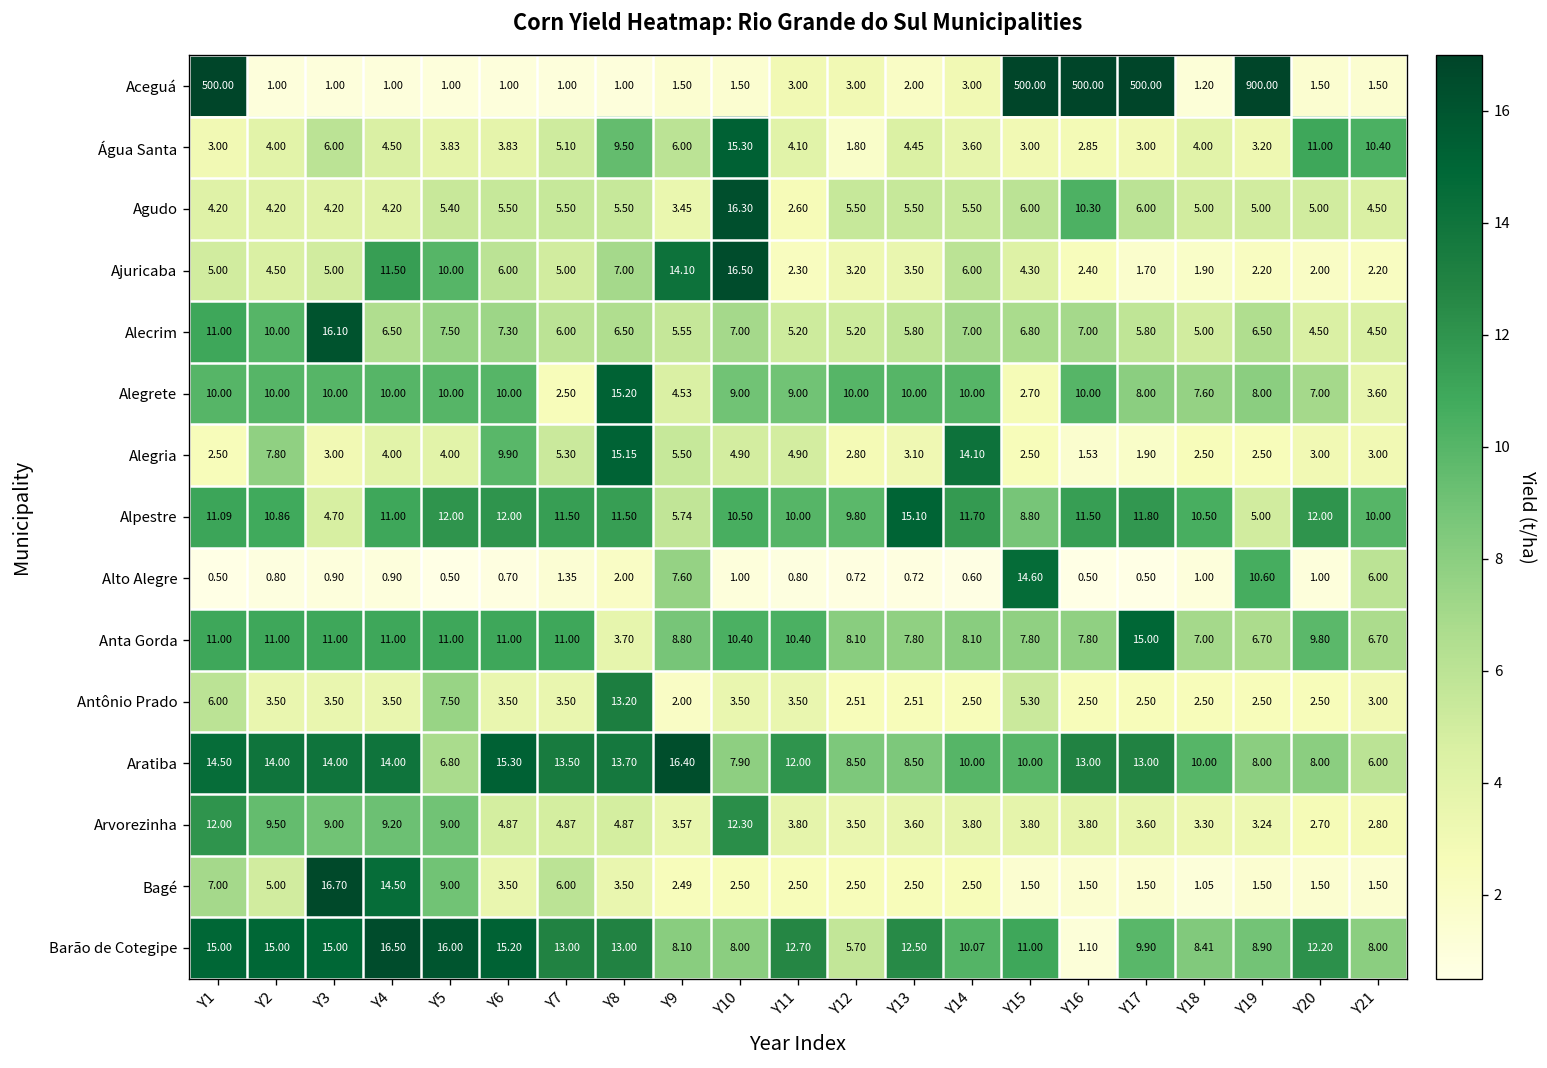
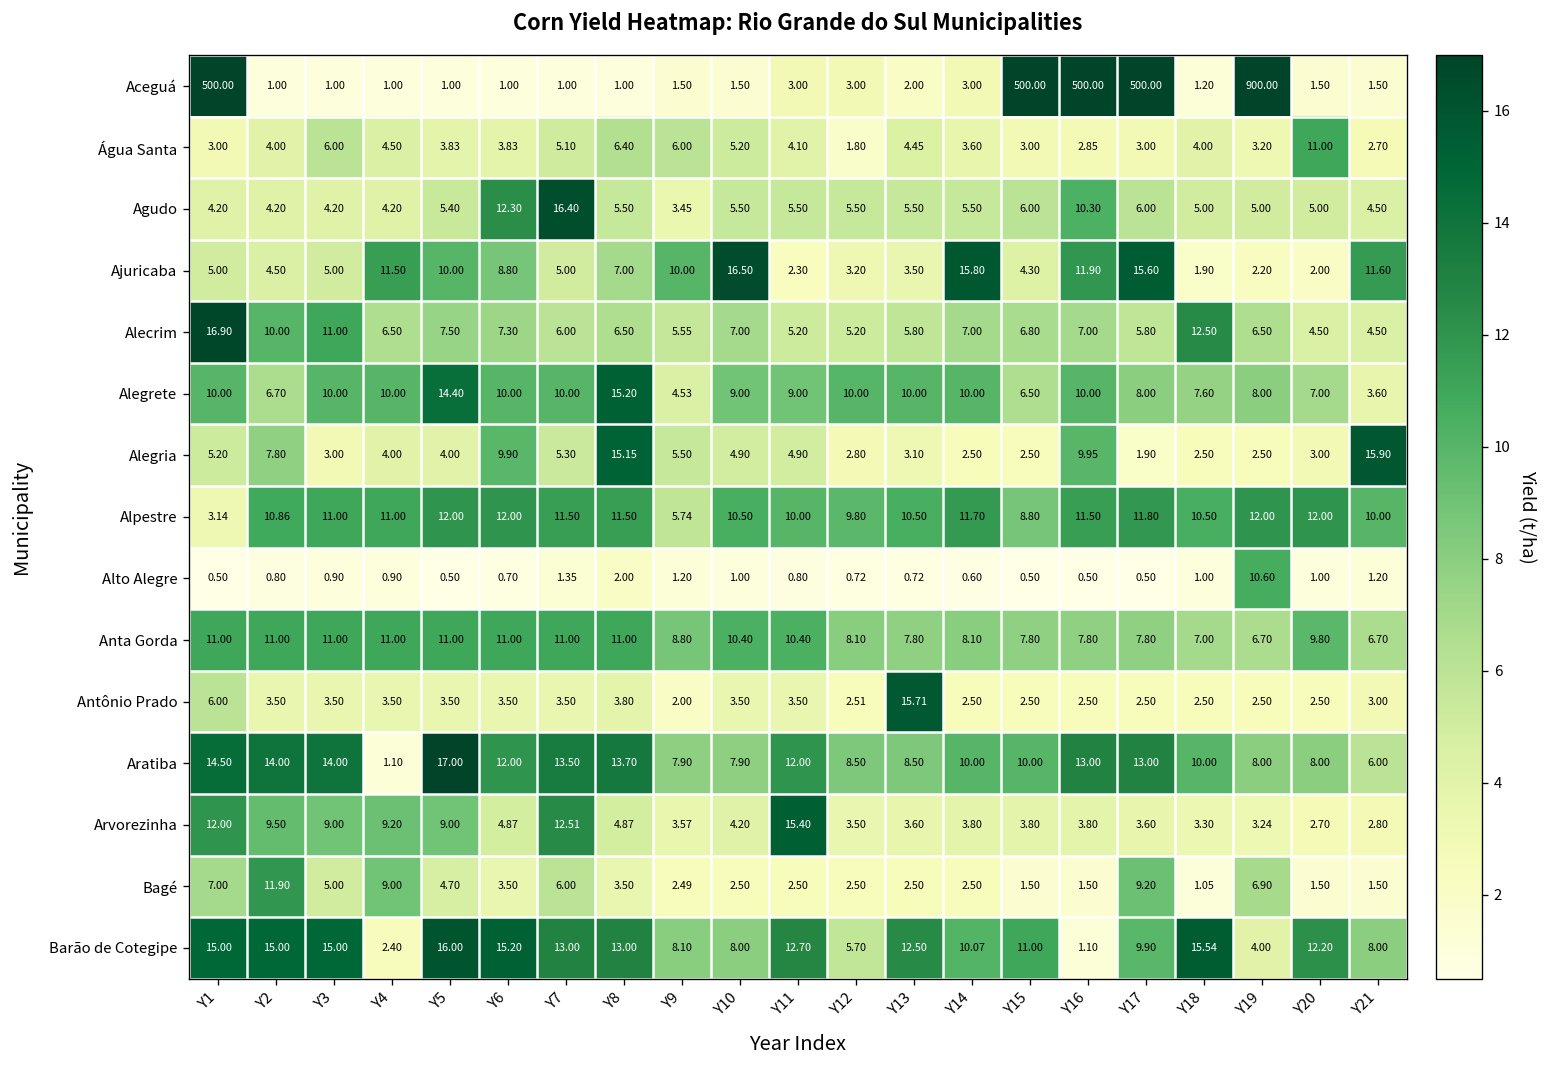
Água Santa, Y8: 9.50 -> 6.40
Água Santa, Y10: 15.30 -> 5.20
Água Santa, Y21: 10.40 -> 2.70
Agudo, Y6: 5.50 -> 12.30
Agudo, Y7: 5.50 -> 16.40
Agudo, Y10: 16.30 -> 5.50
Agudo, Y11: 2.60 -> 5.50
Ajuricaba, Y6: 6.00 -> 8.80
Ajuricaba, Y9: 14.10 -> 10.00
Ajuricaba, Y14: 6.00 -> 15.80
Ajuricaba, Y16: 2.40 -> 11.90
Ajuricaba, Y17: 1.70 -> 15.60
Ajuricaba, Y21: 2.20 -> 11.60
Alecrim, Y1: 11.00 -> 16.90
Alecrim, Y3: 16.10 -> 11.00
Alecrim, Y18: 5.00 -> 12.50
Alegrete, Y2: 10.00 -> 6.70
Alegrete, Y5: 10.00 -> 14.40
Alegrete, Y7: 2.50 -> 10.00
Alegrete, Y15: 2.70 -> 6.50
Alegria, Y1: 2.50 -> 5.20
Alegria, Y14: 14.10 -> 2.50
Alegria, Y16: 1.53 -> 9.95
Alegria, Y21: 3.00 -> 15.90
Alpestre, Y1: 11.09 -> 3.14
Alpestre, Y3: 4.70 -> 11.00
Alpestre, Y13: 15.10 -> 10.50
Alpestre, Y19: 5.00 -> 12.00
Alto Alegre, Y9: 7.60 -> 1.20
Alto Alegre, Y15: 14.60 -> 0.50
Alto Alegre, Y21: 6.00 -> 1.20
Anta Gorda, Y8: 3.70 -> 11.00
Anta Gorda, Y17: 15.00 -> 7.80
Antônio Prado, Y5: 7.50 -> 3.50
Antônio Prado, Y8: 13.20 -> 3.80
Antônio Prado, Y13: 2.51 -> 15.71
Antônio Prado, Y15: 5.30 -> 2.50
Aratiba, Y4: 14.00 -> 1.10
Aratiba, Y5: 6.80 -> 17.00
Aratiba, Y6: 15.30 -> 12.00
Aratiba, Y9: 16.40 -> 7.90
Arvorezinha, Y7: 4.87 -> 12.51
Arvorezinha, Y10: 12.30 -> 4.20
Arvorezinha, Y11: 3.80 -> 15.40
Bagé, Y2: 5.00 -> 11.90
Bagé, Y3: 16.70 -> 5.00
Bagé, Y4: 14.50 -> 9.00
Bagé, Y5: 9.00 -> 4.70
Bagé, Y17: 1.50 -> 9.20
Bagé, Y19: 1.50 -> 6.90
Barão de Cotegipe, Y4: 16.50 -> 2.40
Barão de Cotegipe, Y18: 8.41 -> 15.54
Barão de Cotegipe, Y19: 8.90 -> 4.00
